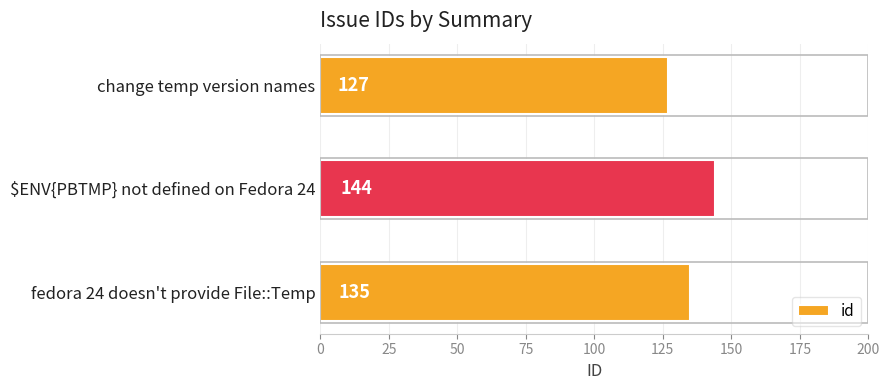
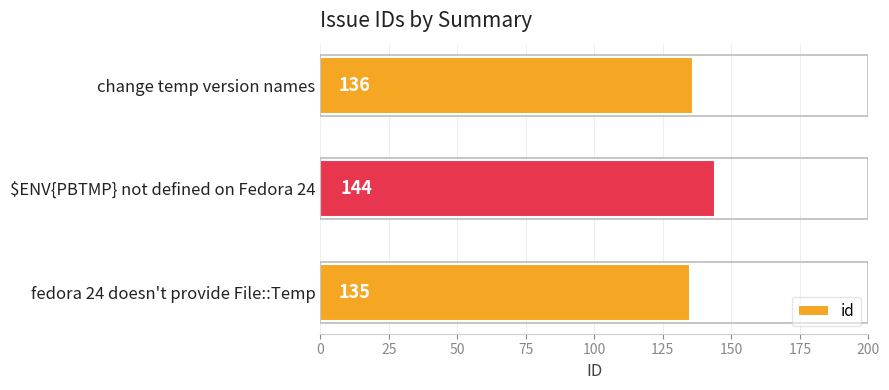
change temp version names: 127 -> 136
